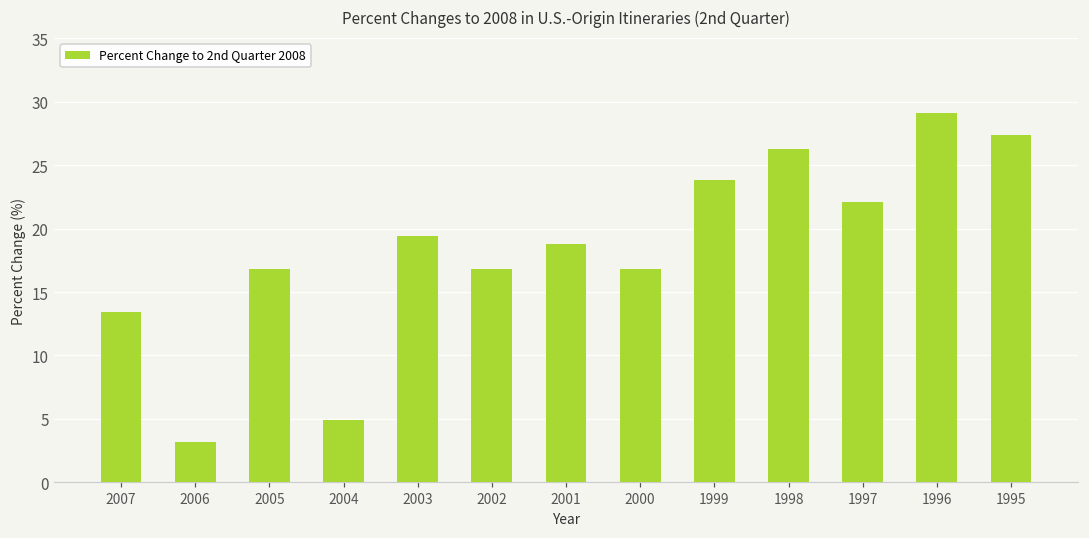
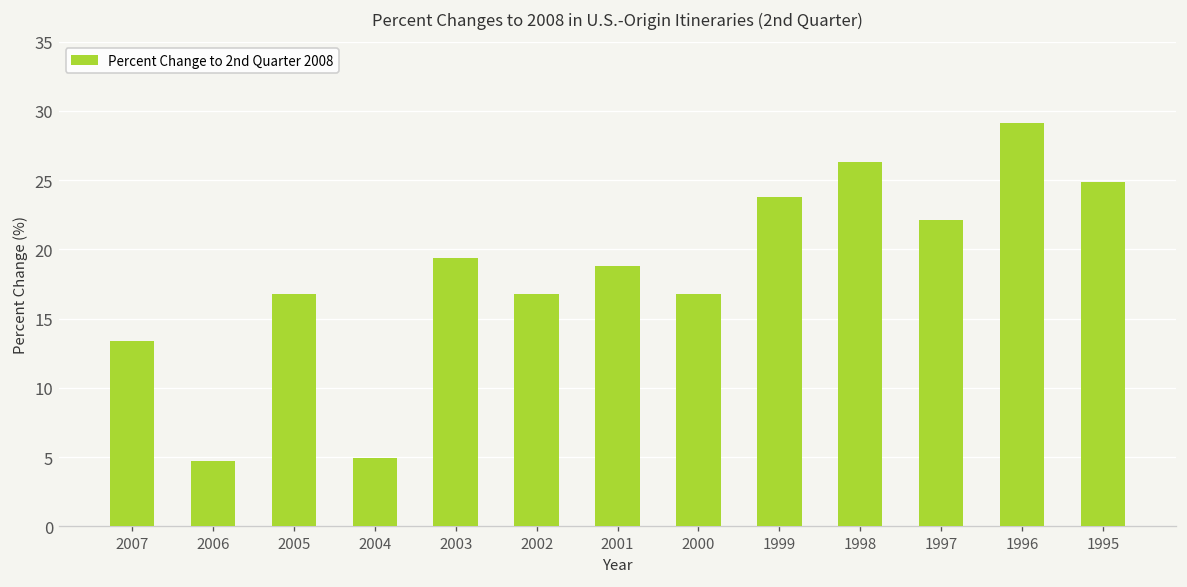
2006: 3.2 -> 4.7
1995: 27.4 -> 24.9
